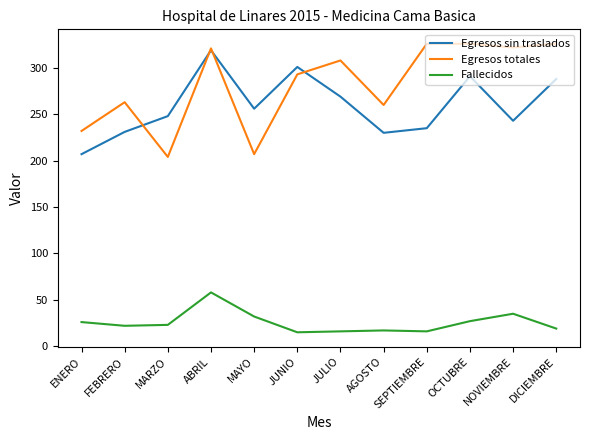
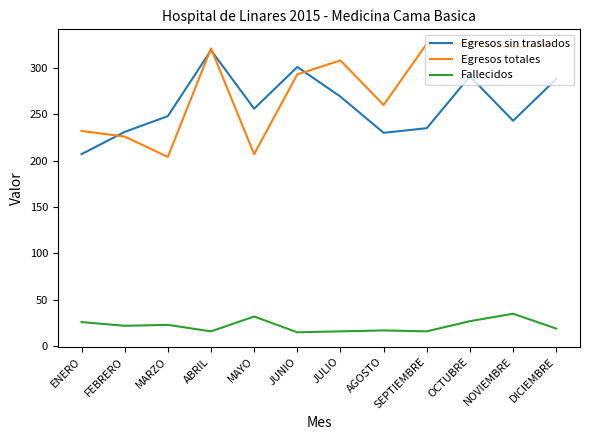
Egresos totales, FEBRERO: 260 -> 230
Fallecidos, ABRIL: 60 -> 20
